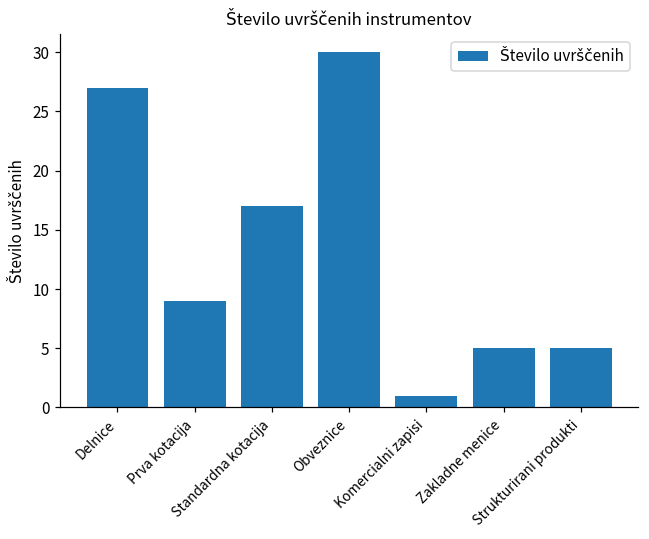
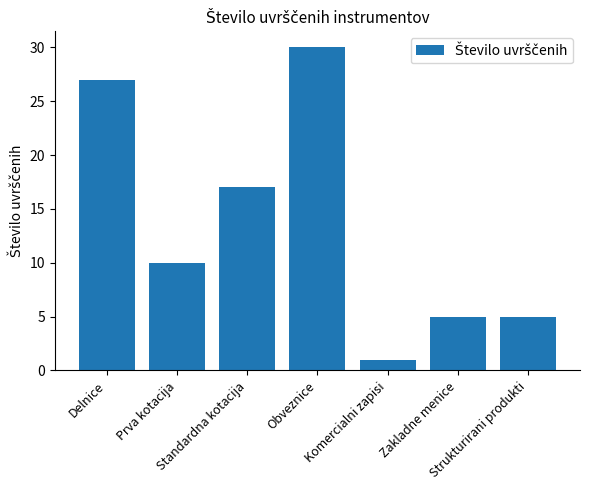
Prva kotacija: 9 -> 10
